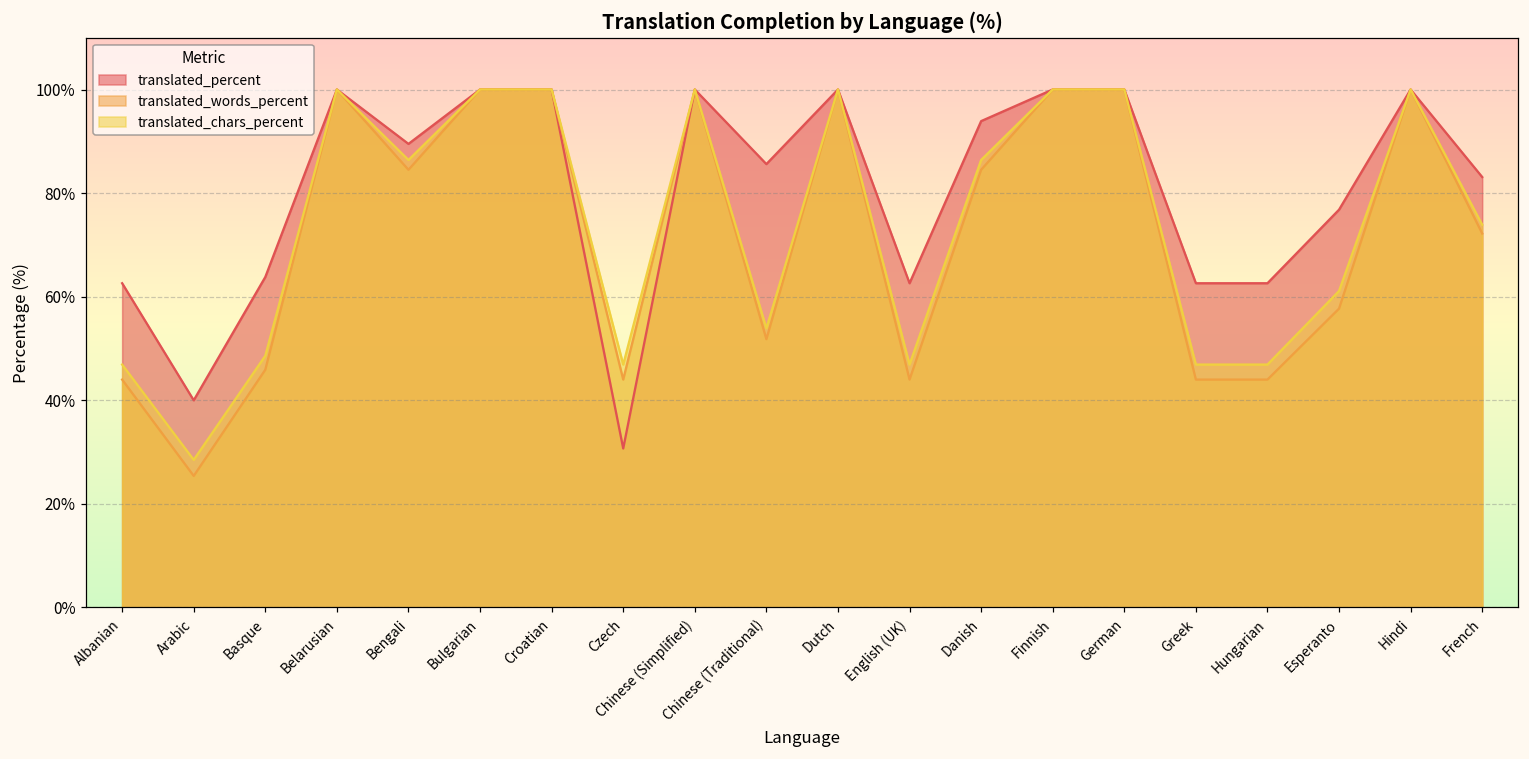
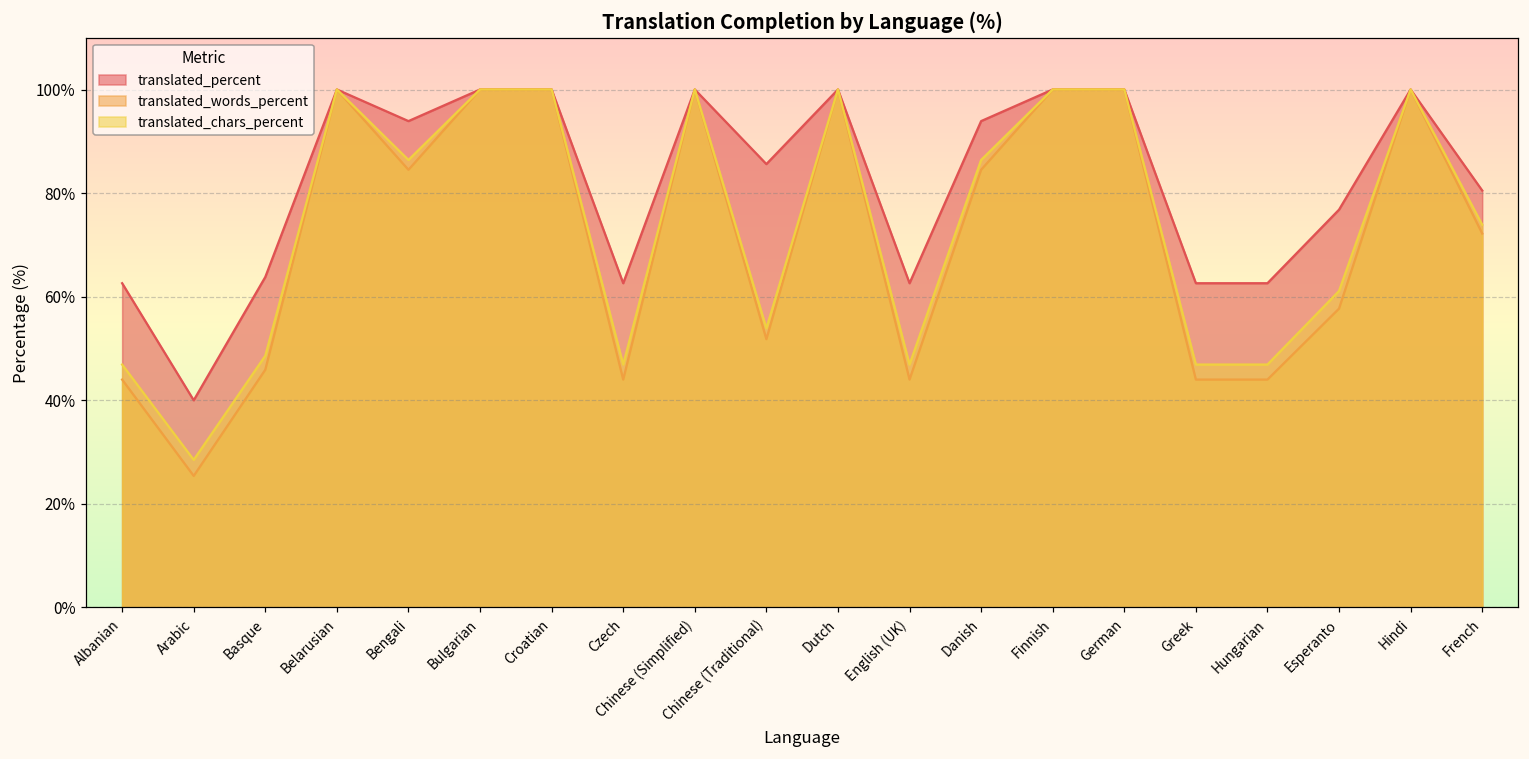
translated_percent, Bengali: 90% -> 94%
translated_percent, Czech: 31% -> 63%
translated_percent, French: 83% -> 81%
